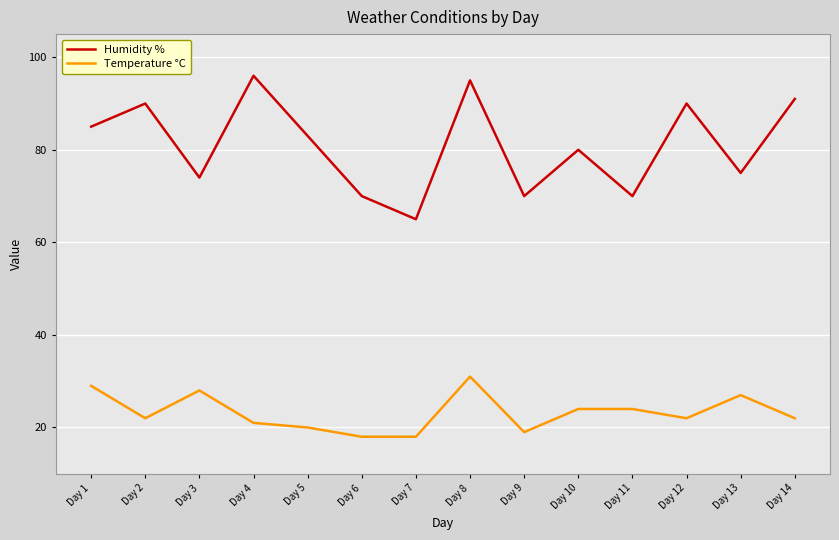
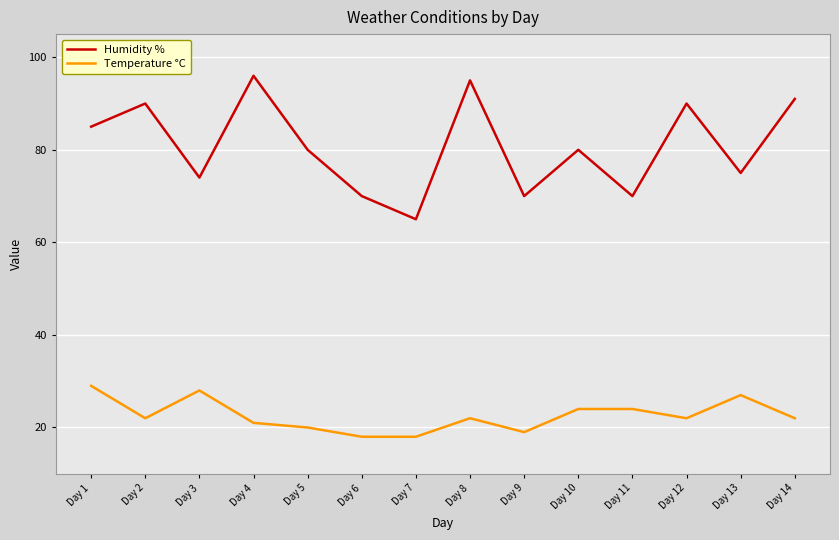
Humidity %, Day 5: 83 -> 80
Temperature °C, Day 8: 31 -> 22
